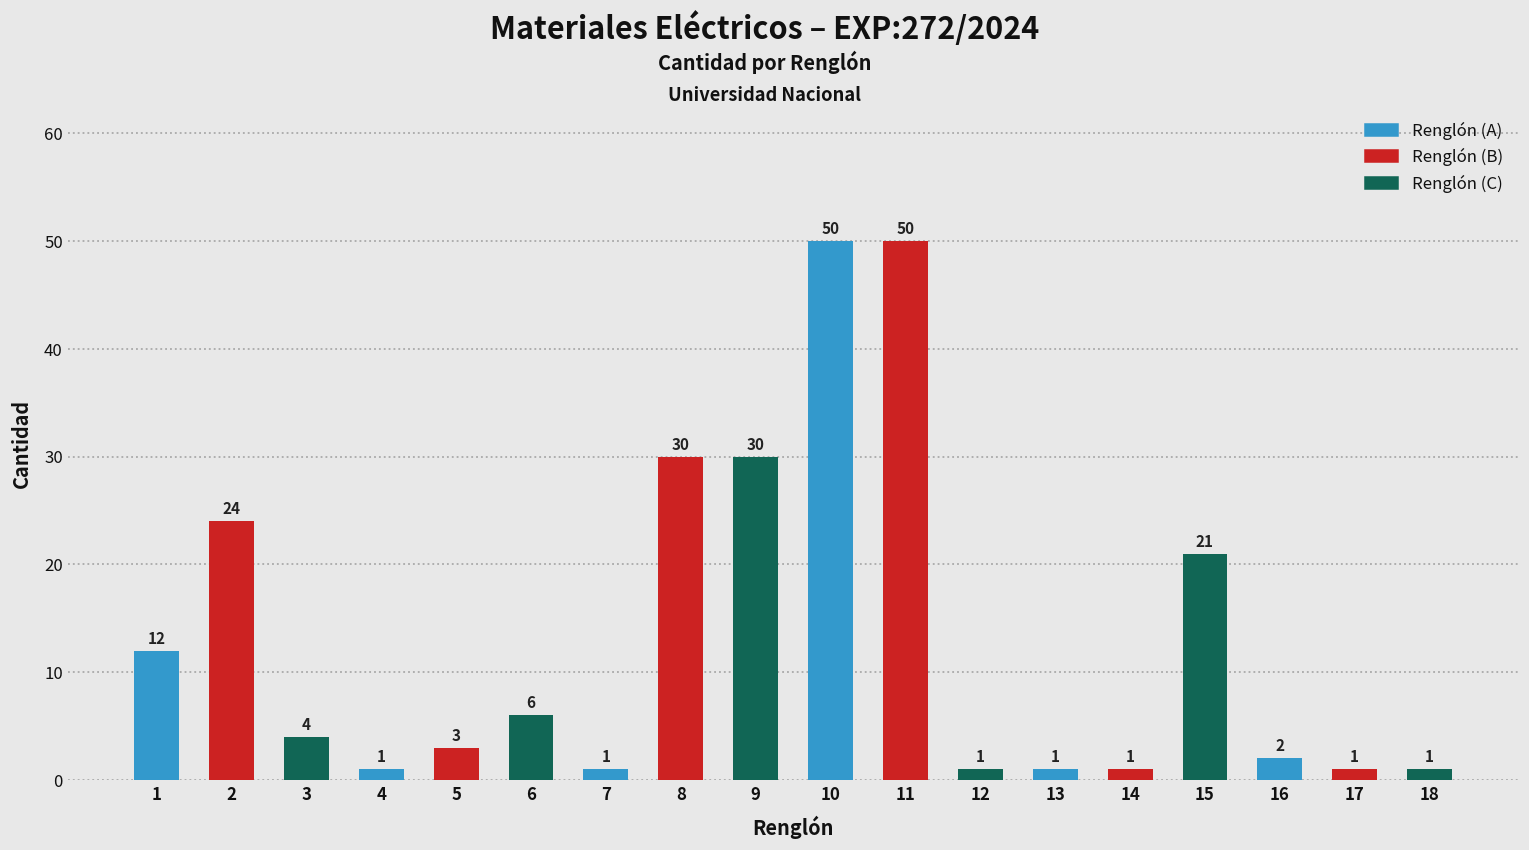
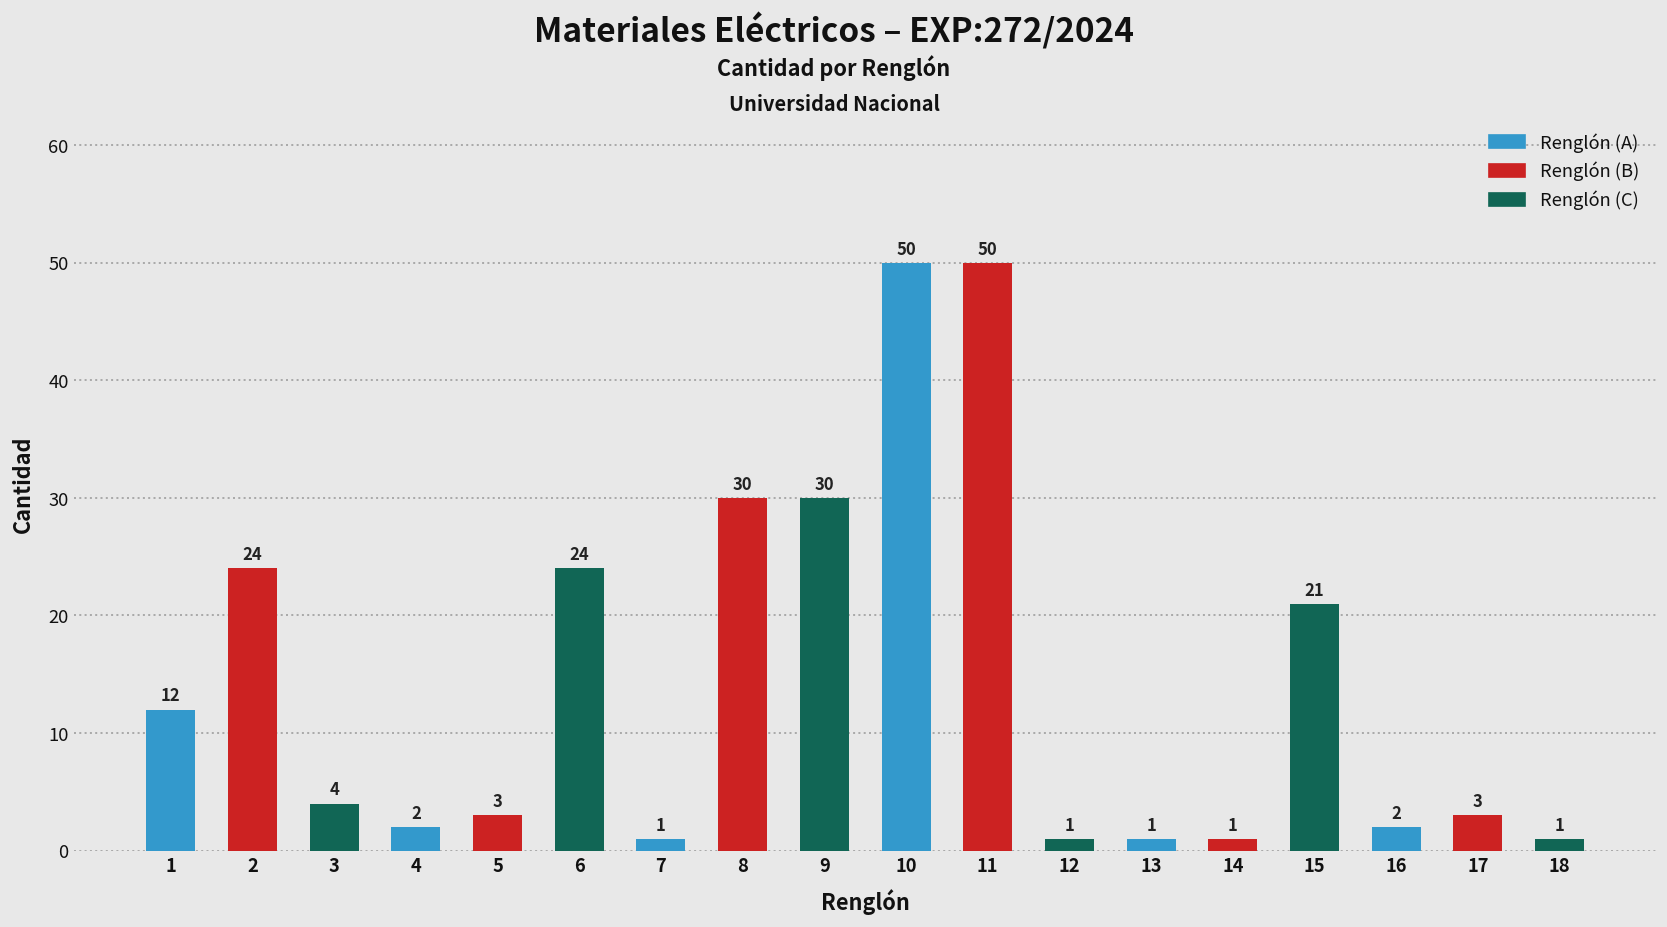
4: 1 -> 2
6: 6 -> 24
17: 1 -> 3
